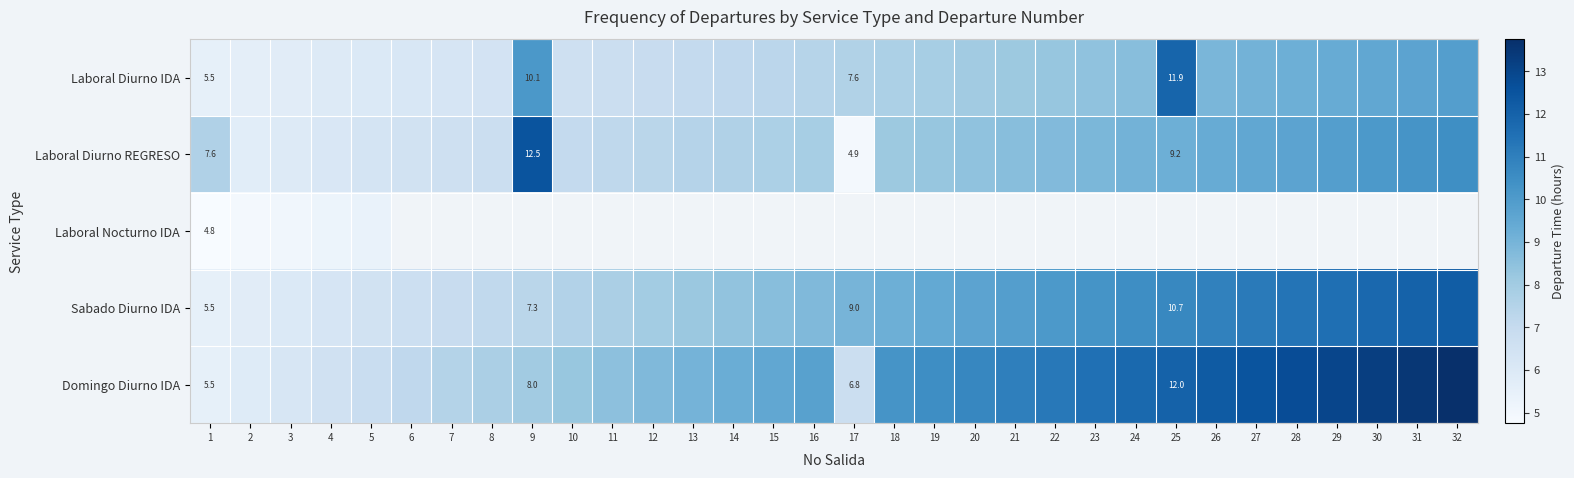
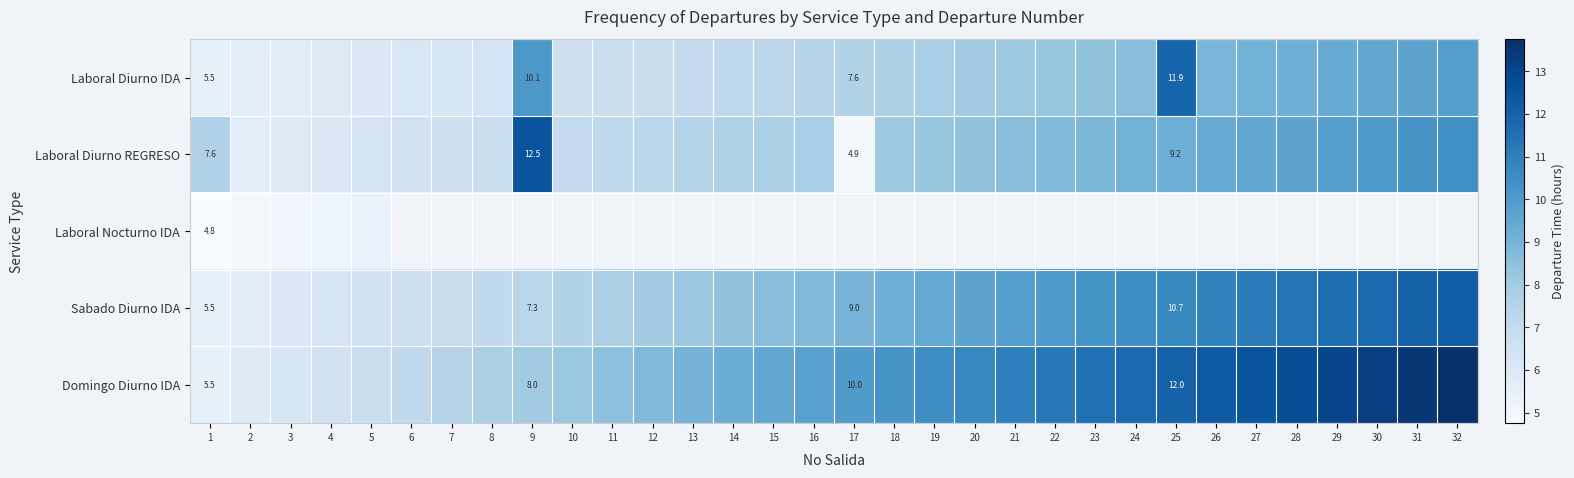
Domingo Diurno IDA, 17: 6.8 -> 10.0
